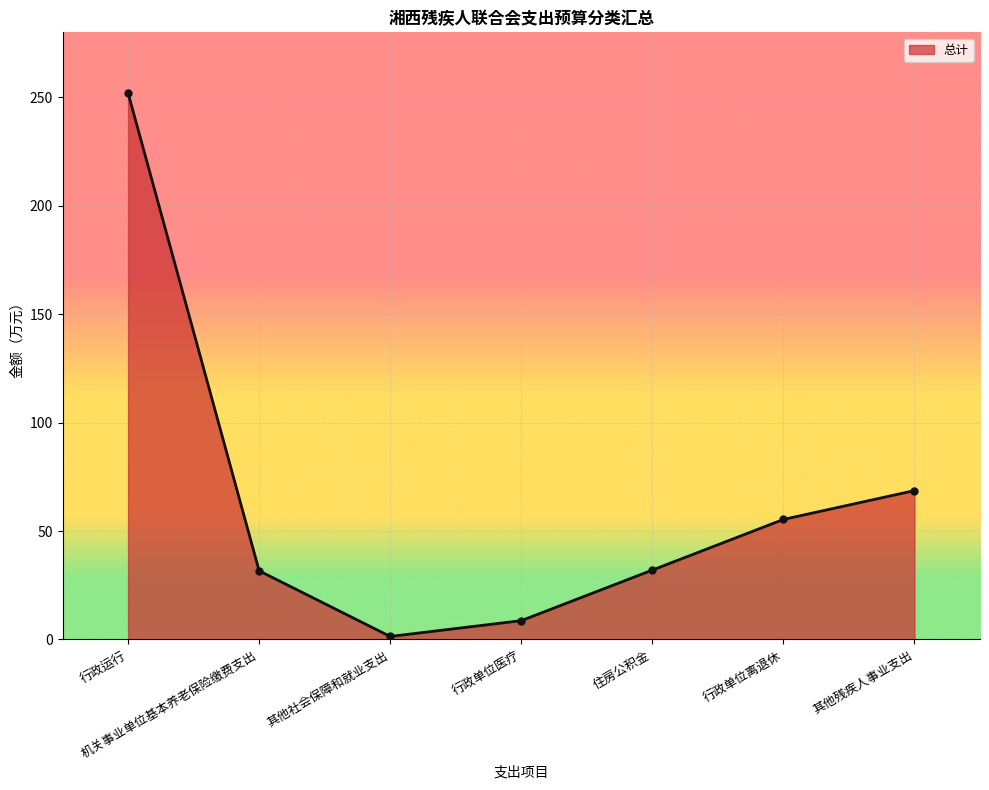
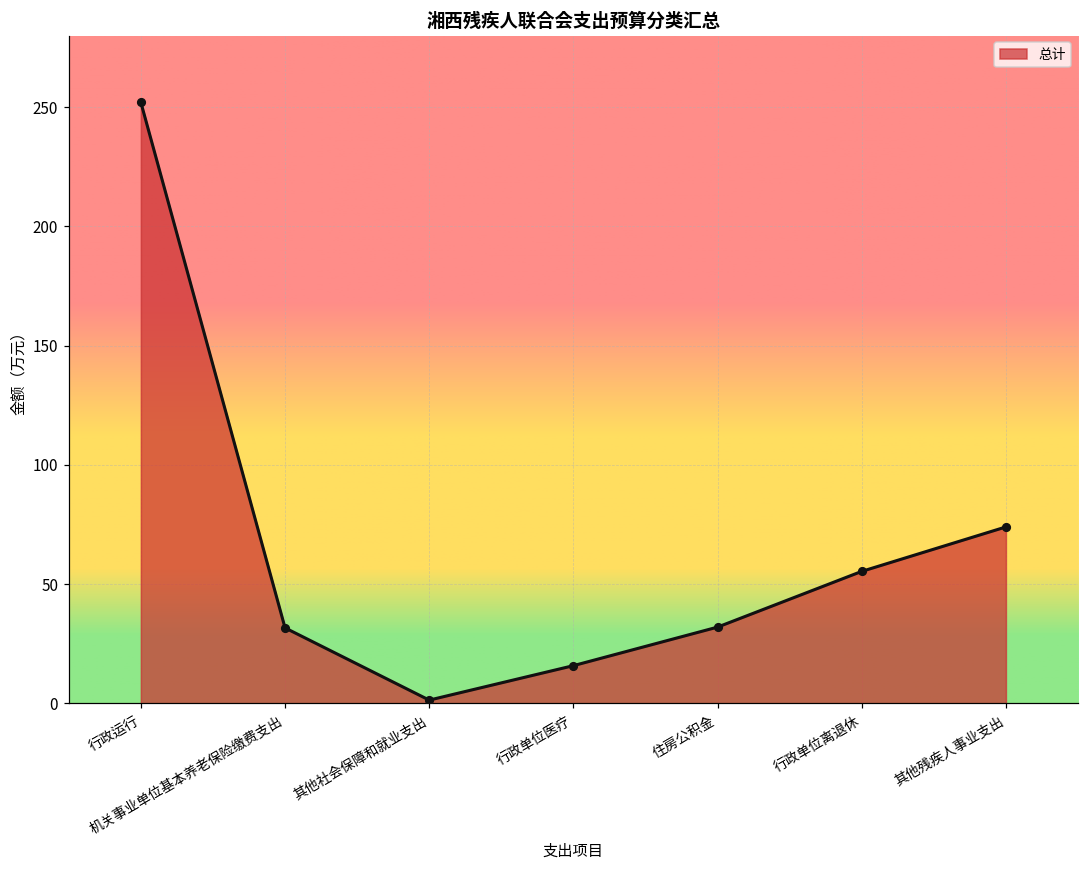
行政单位医疗: 9 -> 16
其他残疾人事业支出: 69 -> 74
